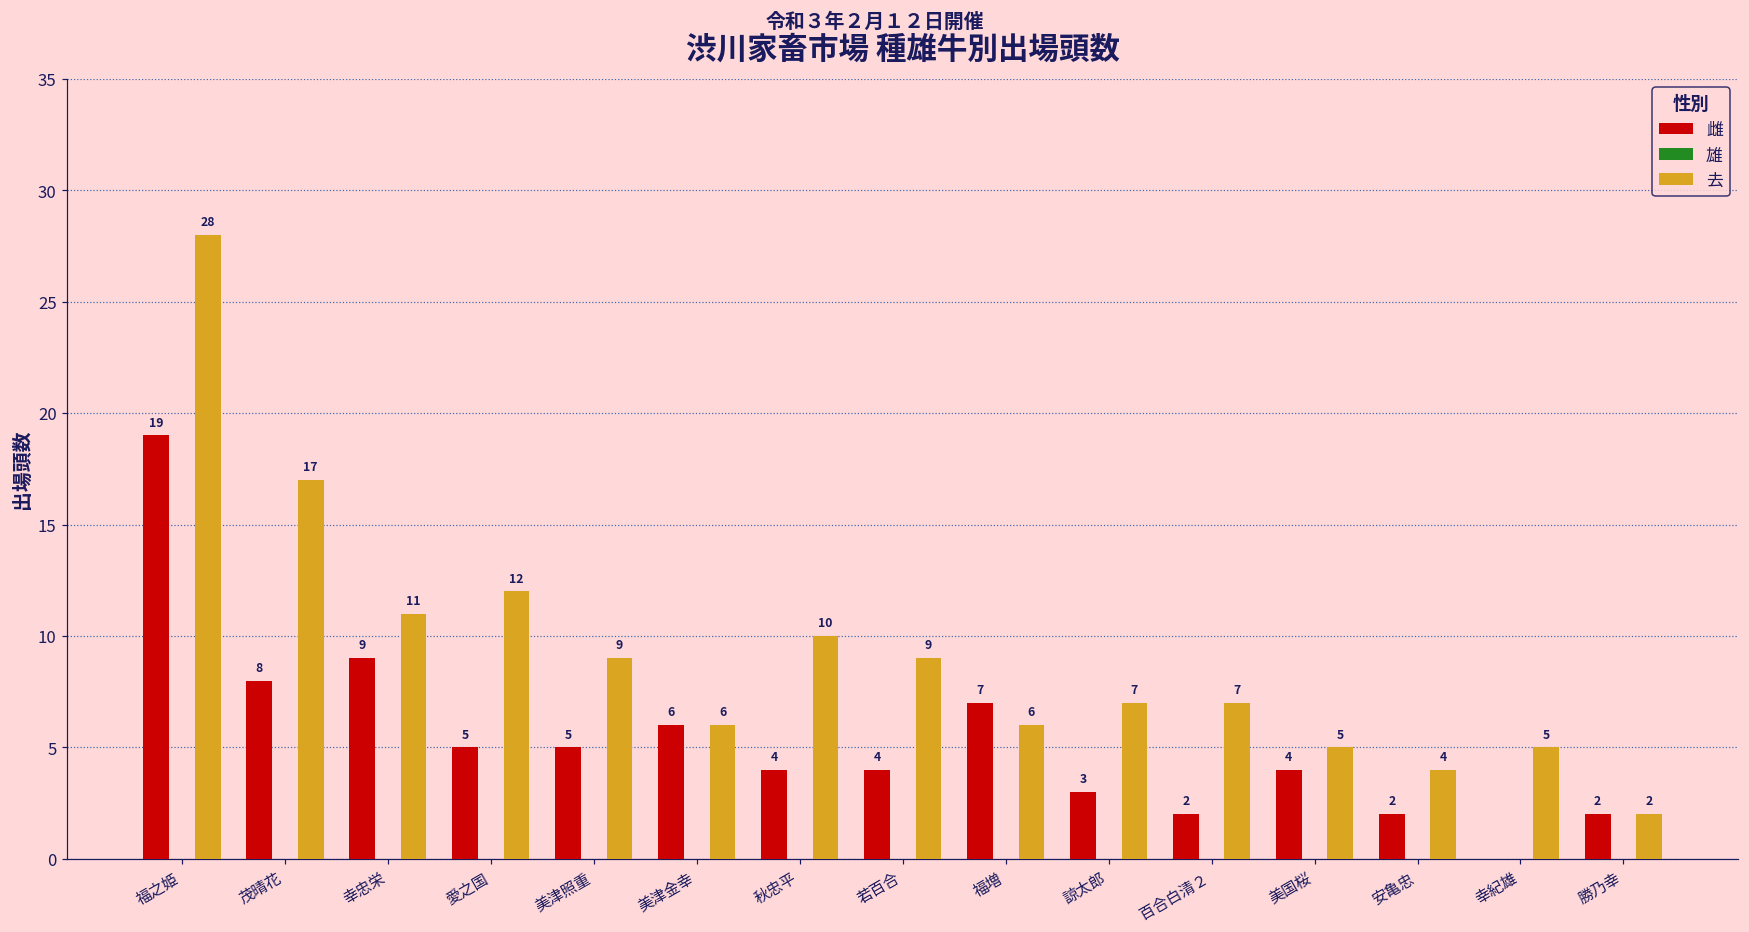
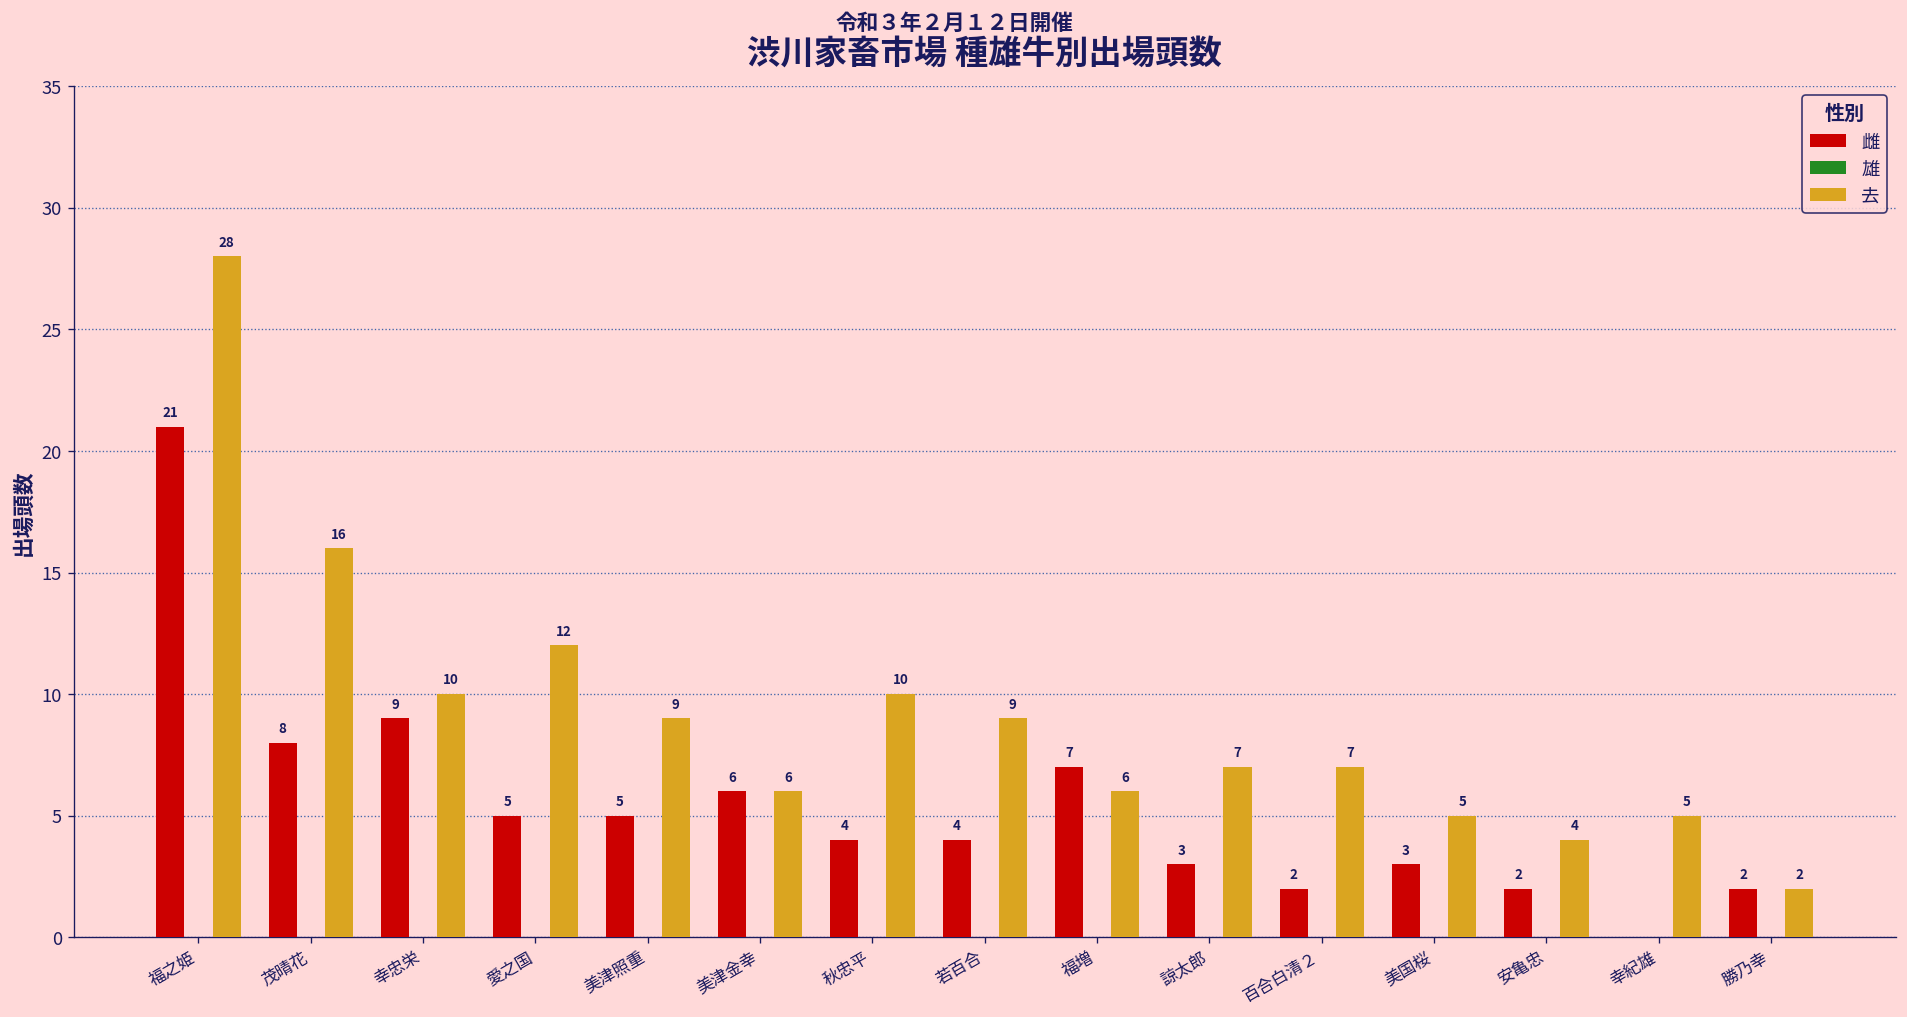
雌, 福之姫: 19 -> 21
去, 茂晴花: 17 -> 16
去, 幸忠栄: 11 -> 10
雌, 美国桜: 4 -> 3
